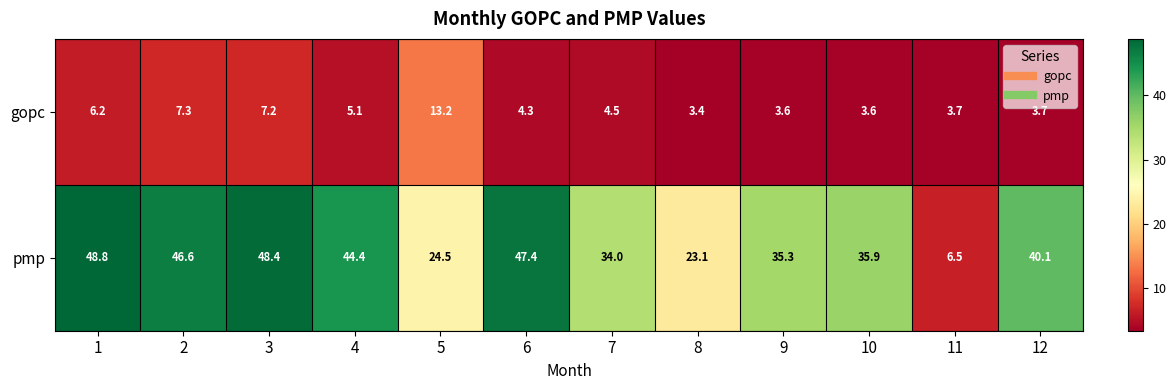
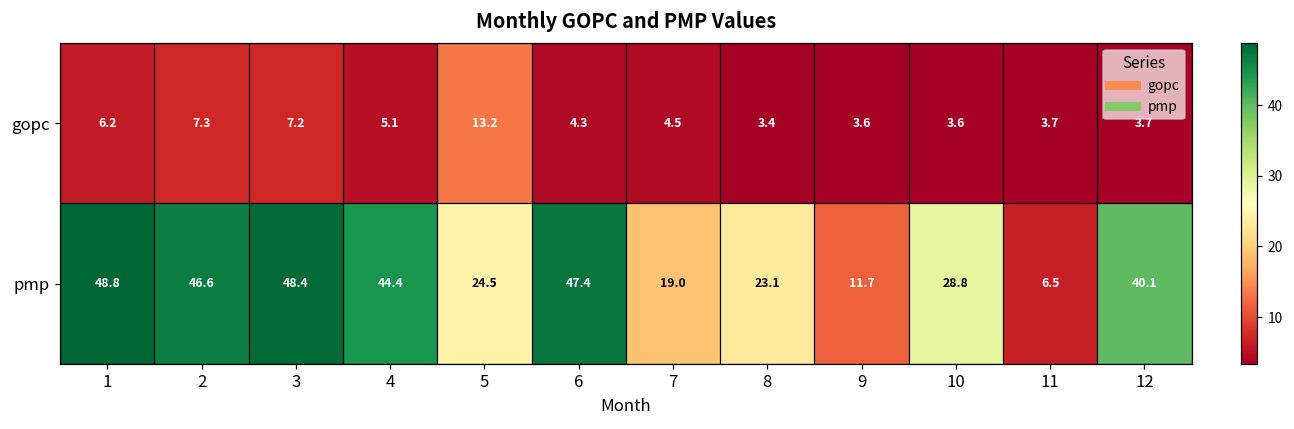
pmp, 7: 34.0 -> 19.0
pmp, 9: 35.3 -> 11.7
pmp, 10: 35.9 -> 28.8
